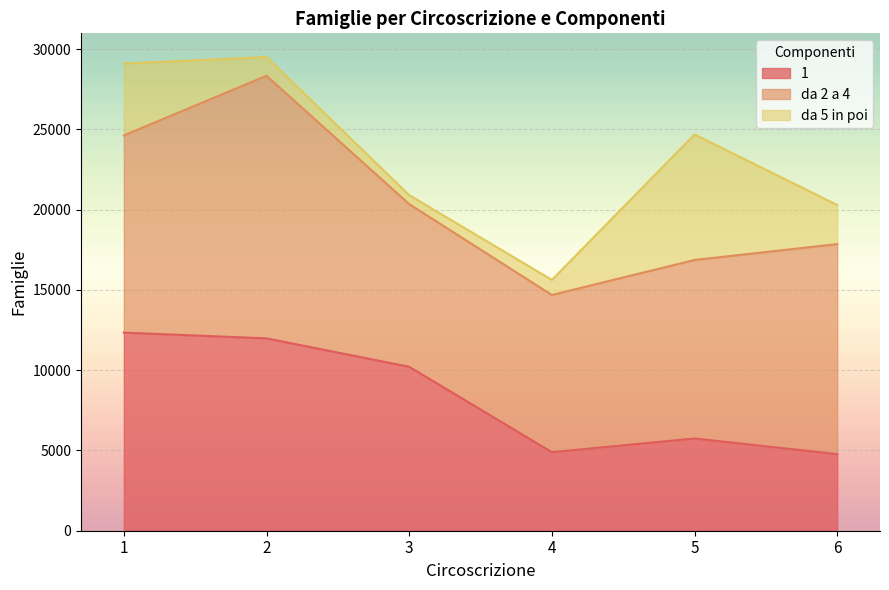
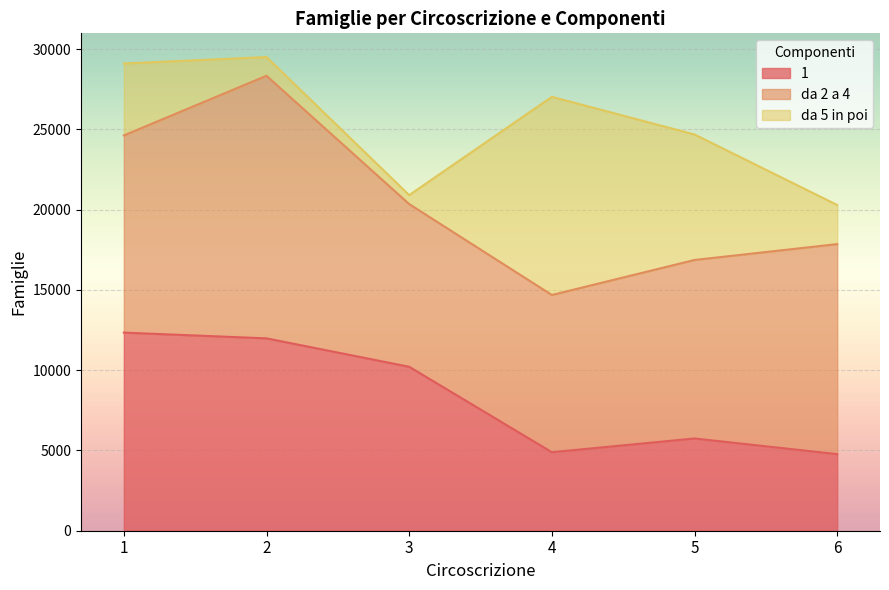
da 5 in poi, 4: 900 -> 12300
